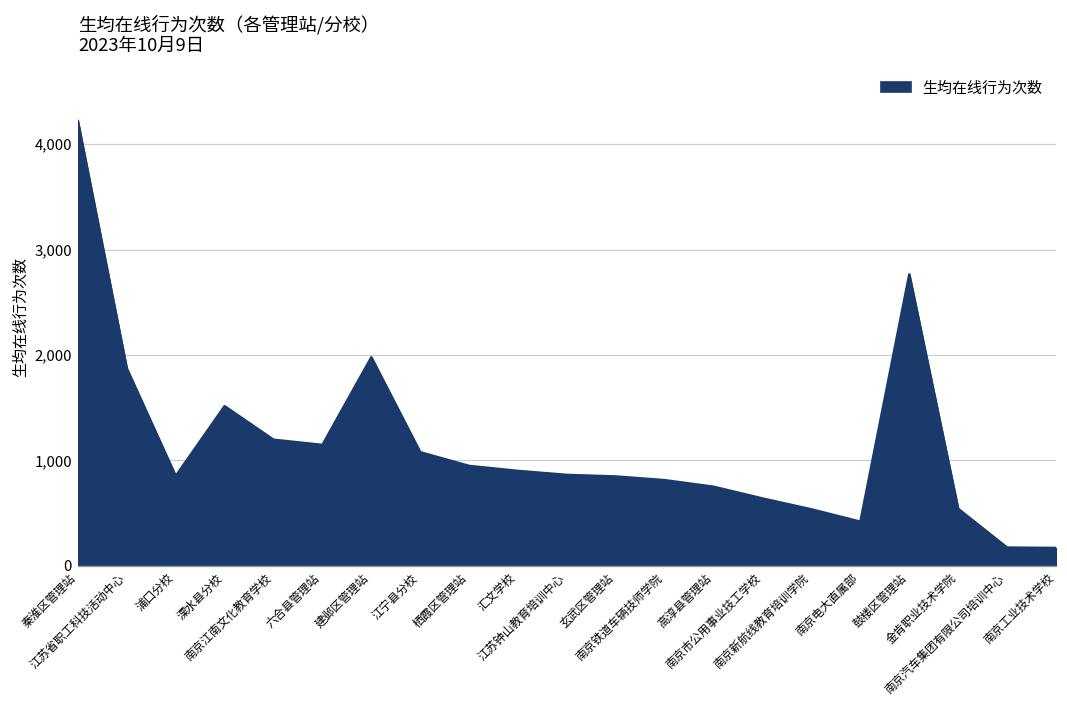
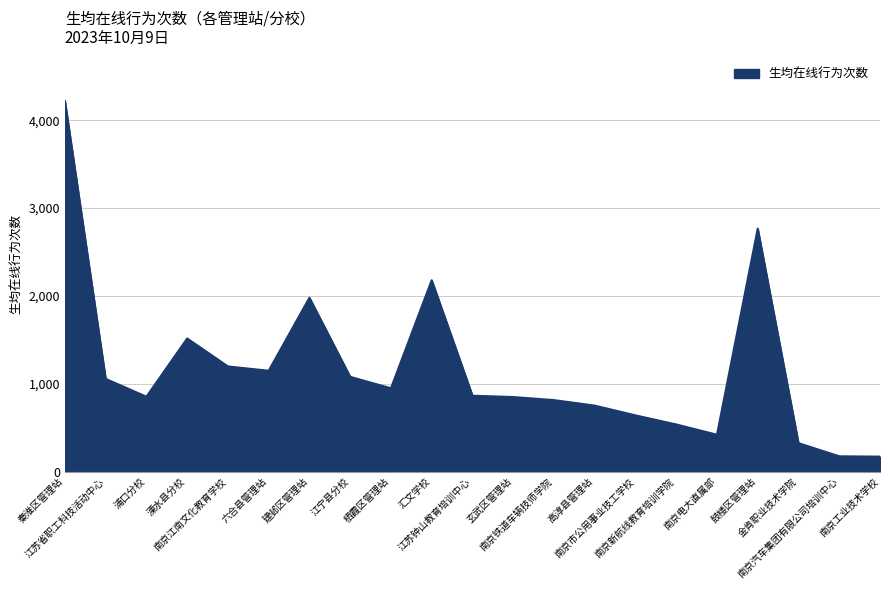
江苏省职工科技活动中心: 1,900 -> 1,100
汇文学校: 900 -> 2,200
金肯职业技术学院: 500 -> 300
